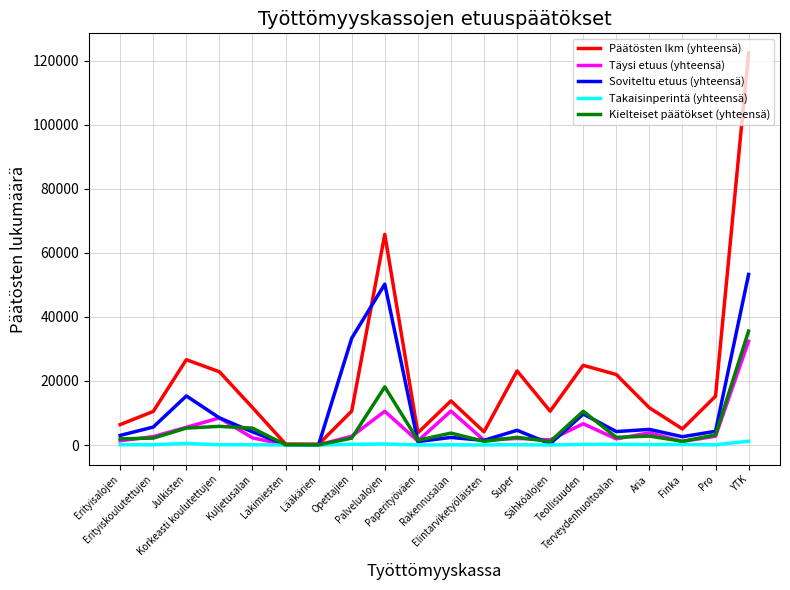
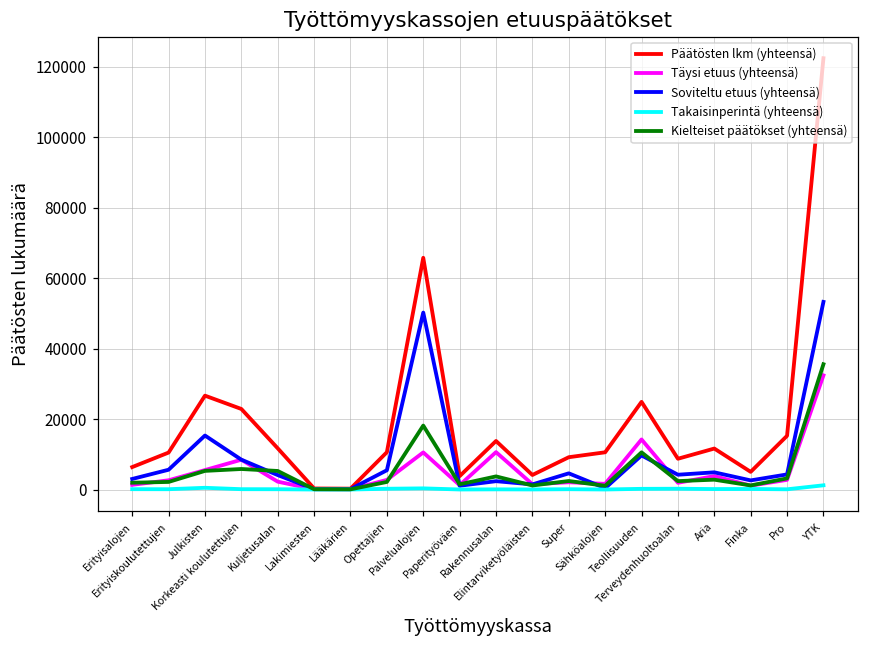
Soviteltu etuus (yhteensä), Opettajien: 33000 -> 5000
Päätösten lkm (yhteensä), Super: 23000 -> 9000
Täysi etuus (yhteensä), Teollisuuden: 7000 -> 14000
Päätösten lkm (yhteensä), Terveydenhuoltoalan: 22000 -> 9000
